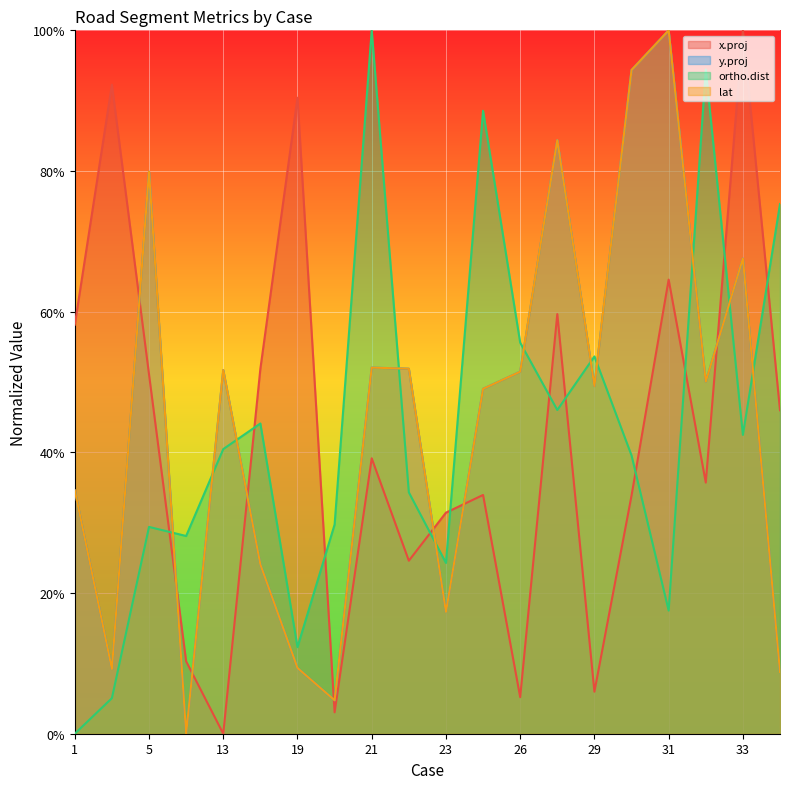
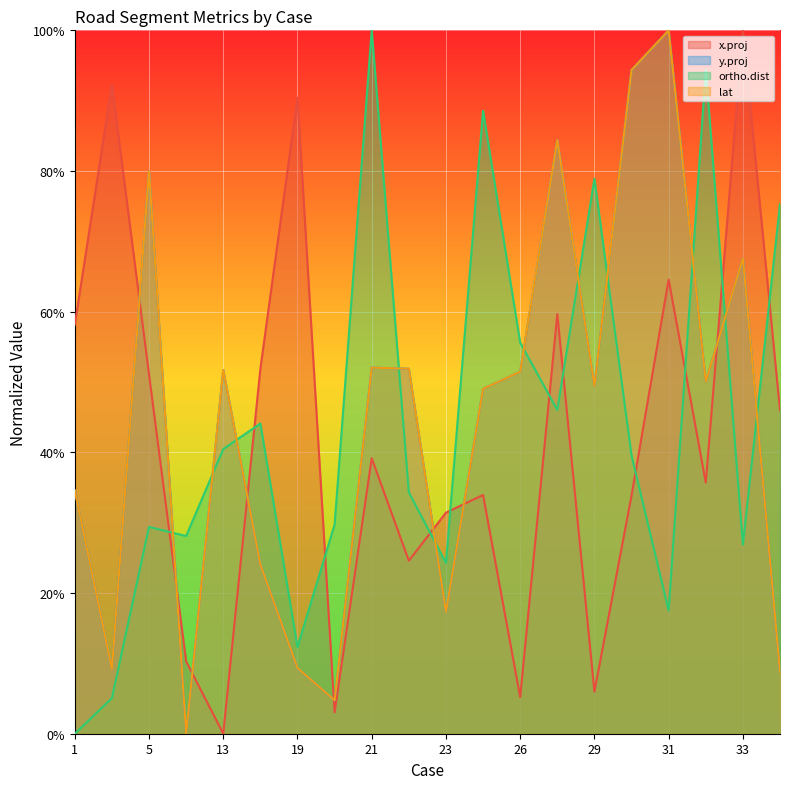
ortho.dist, 29: 54% -> 79%
ortho.dist, 33: 42% -> 27%
